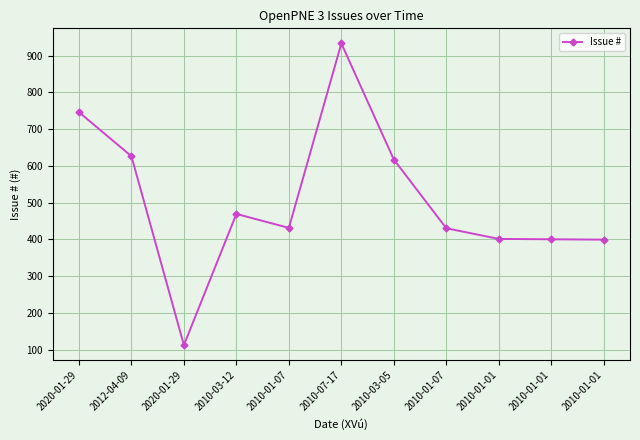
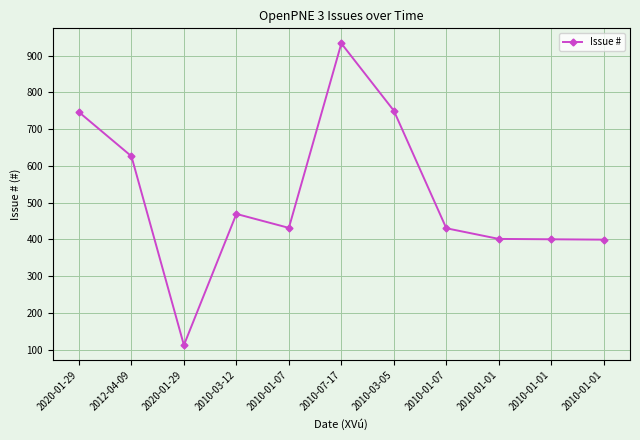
2010-03-05: 620 -> 750
